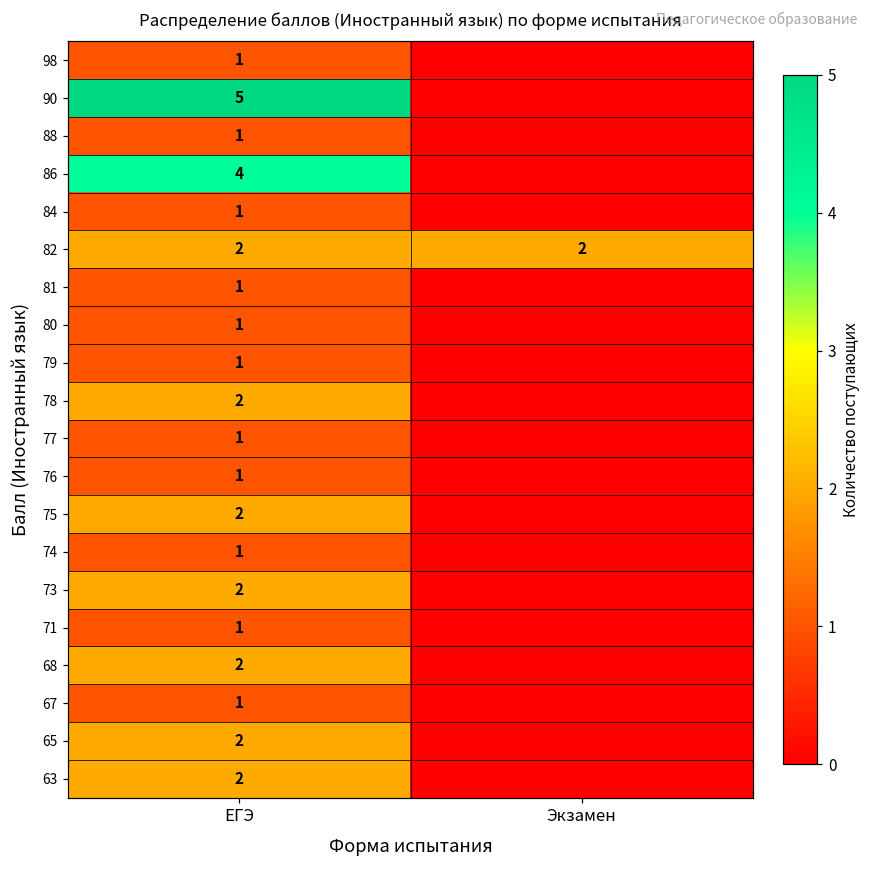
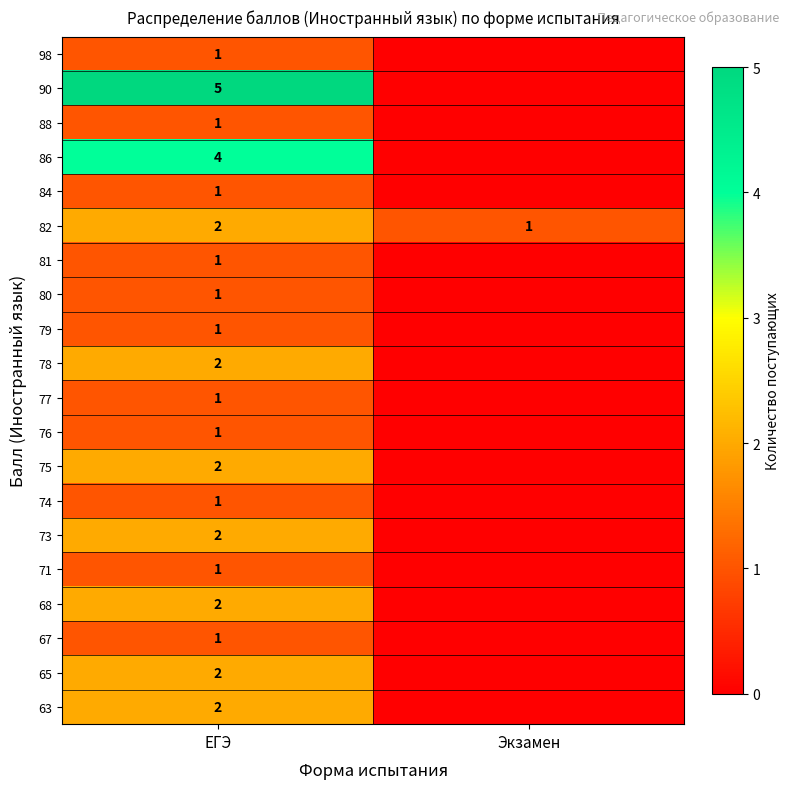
82, Экзамен: 2 -> 1
